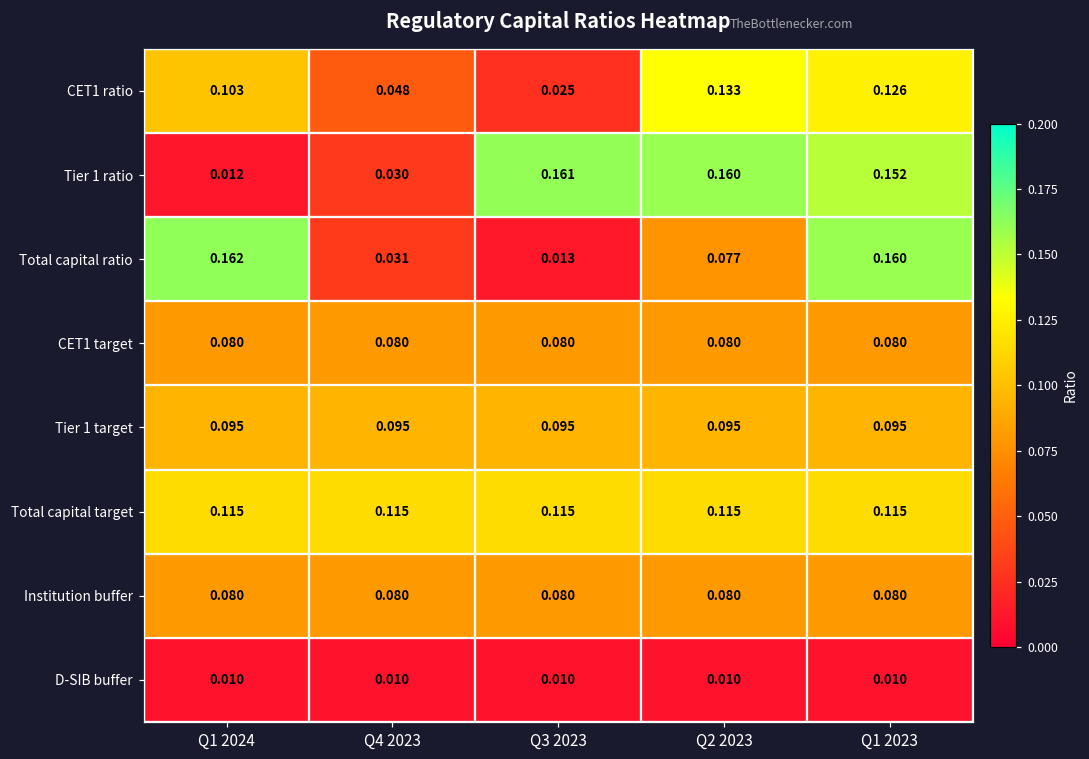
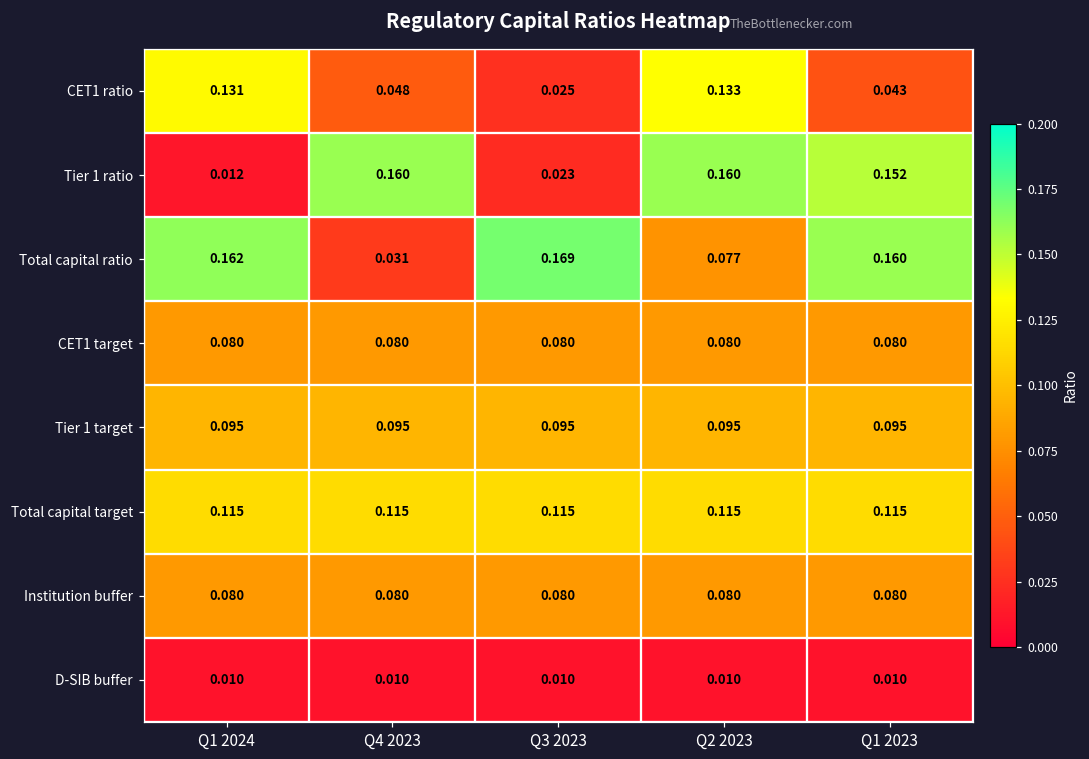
CET1 ratio, Q1 2024: 0.103 -> 0.131
CET1 ratio, Q1 2023: 0.126 -> 0.043
Tier 1 ratio, Q4 2023: 0.030 -> 0.160
Tier 1 ratio, Q3 2023: 0.161 -> 0.023
Total capital ratio, Q3 2023: 0.013 -> 0.169
